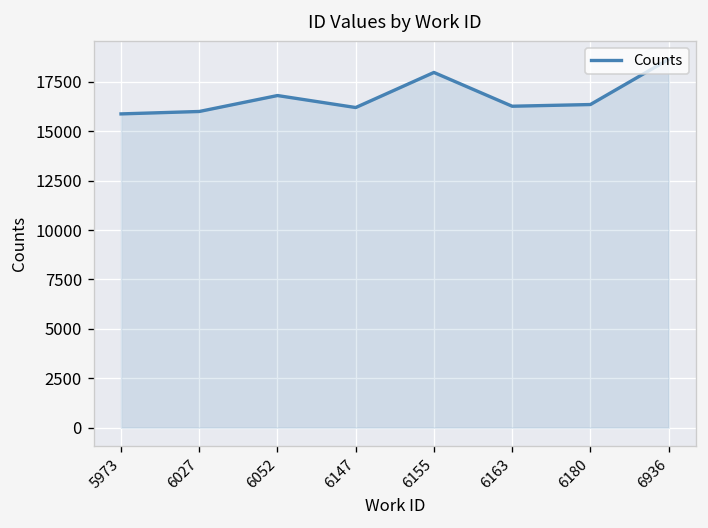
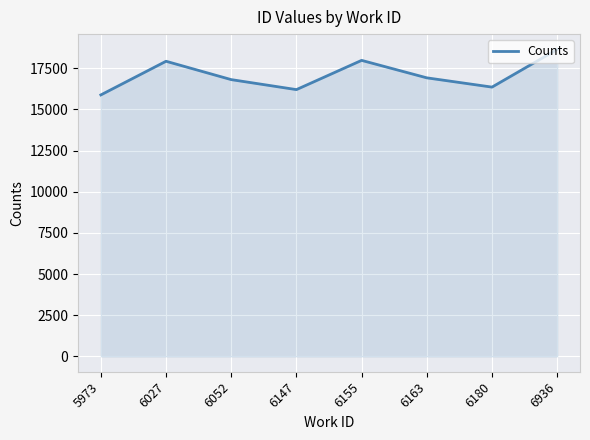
6027: 16000 -> 17900
6163: 16300 -> 16900
